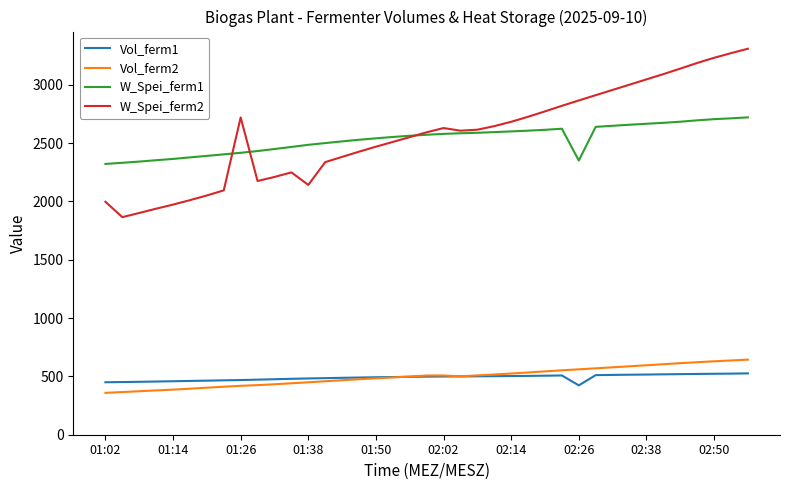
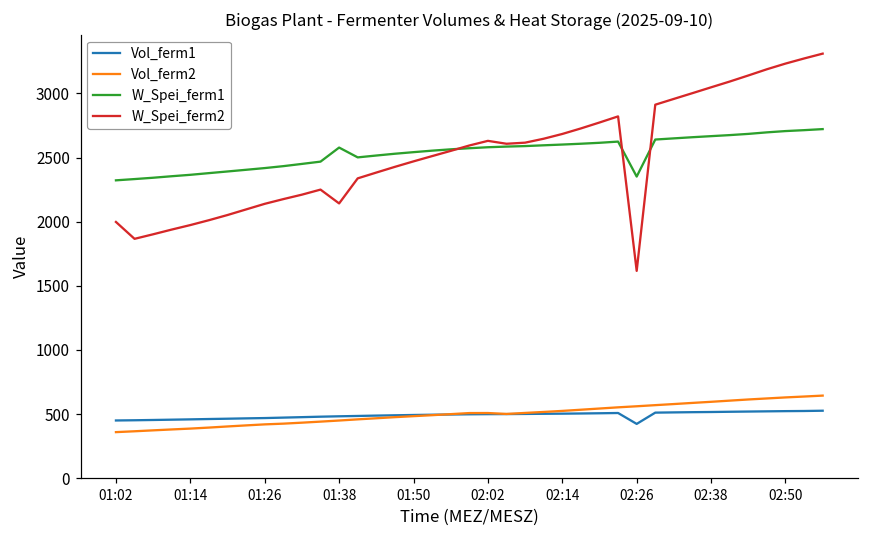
W_Spei_ferm2, 01:26: 2720 -> 2140
W_Spei_ferm1, 01:38: 2490 -> 2580
W_Spei_ferm2, 02:26: 2870 -> 1620
